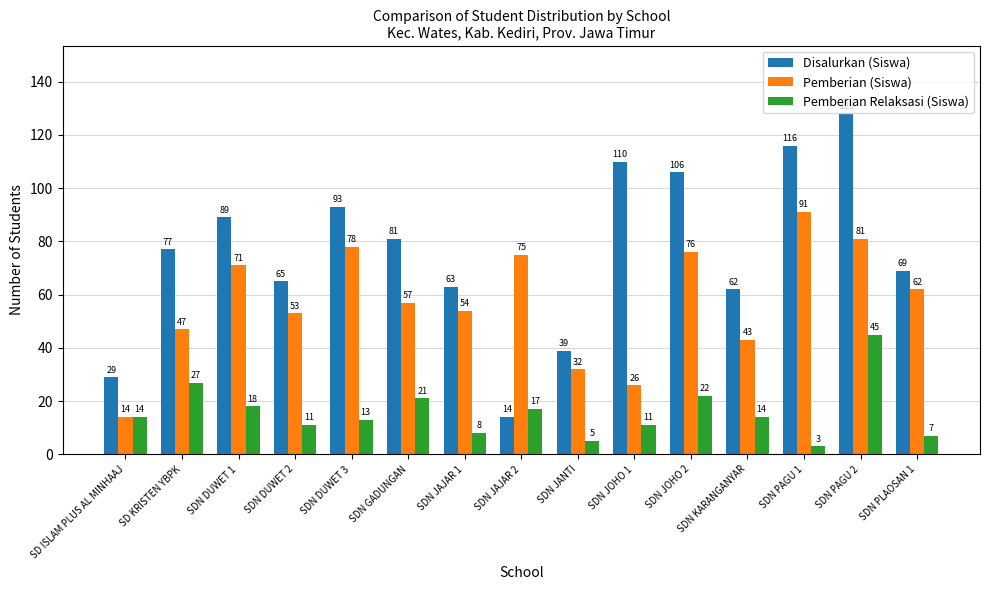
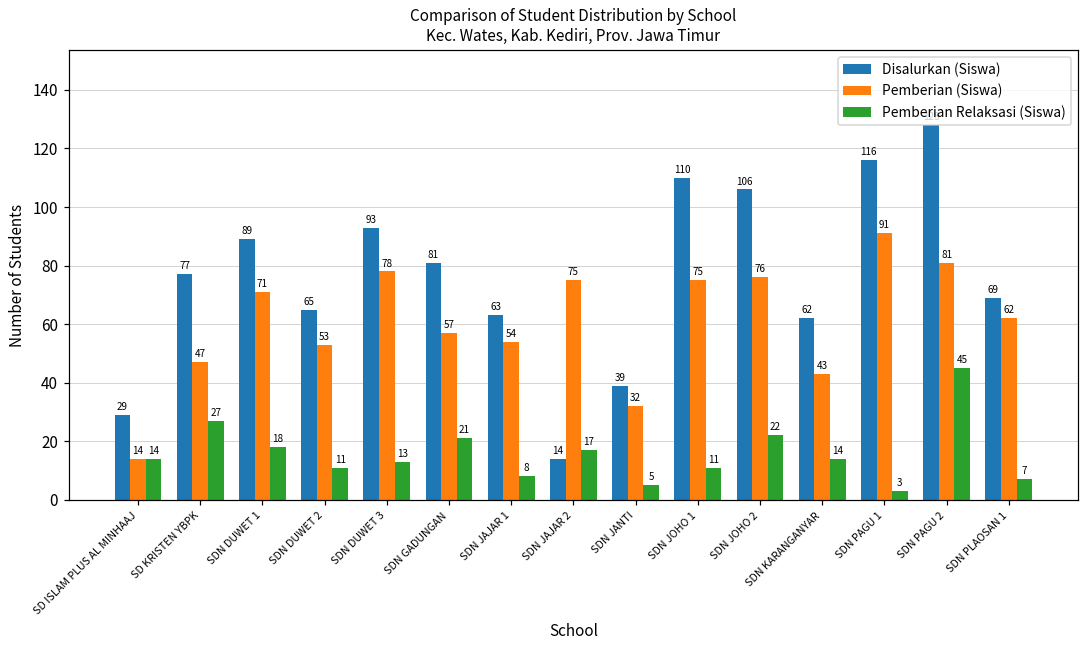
Pemberian (Siswa), SDN JOHO 1: 26 -> 75
